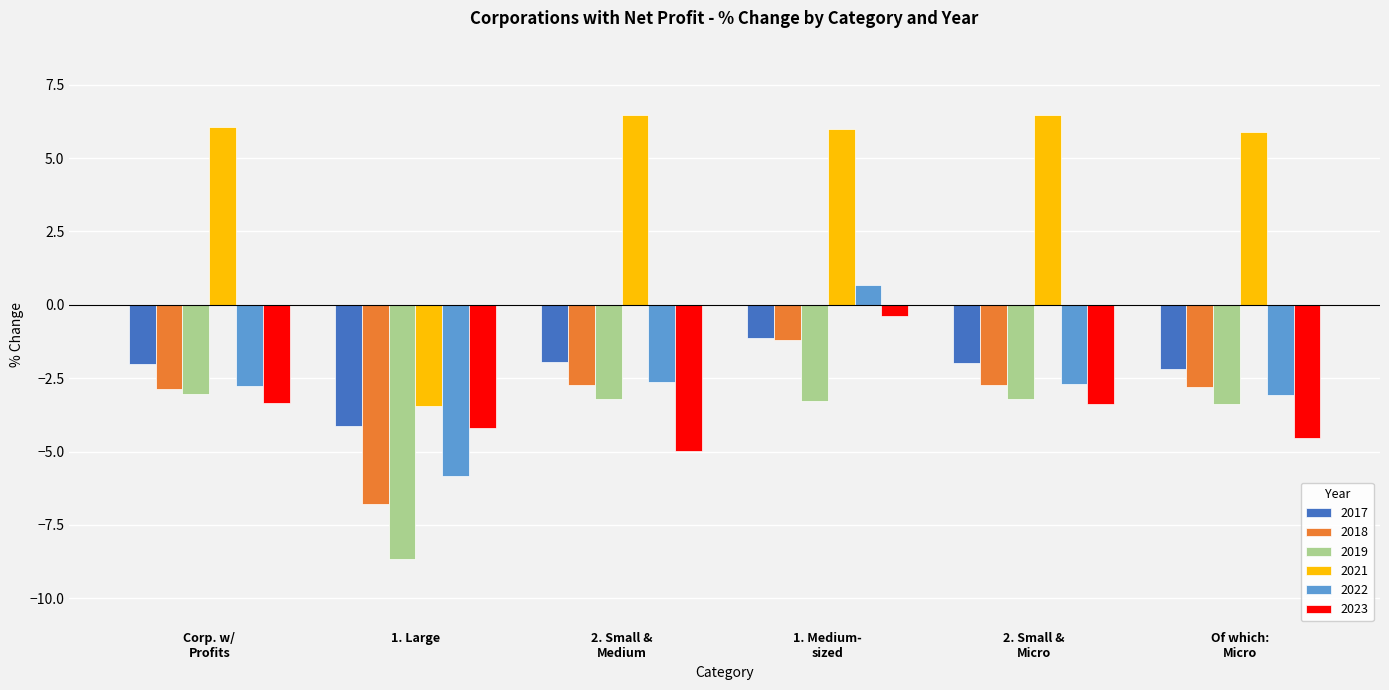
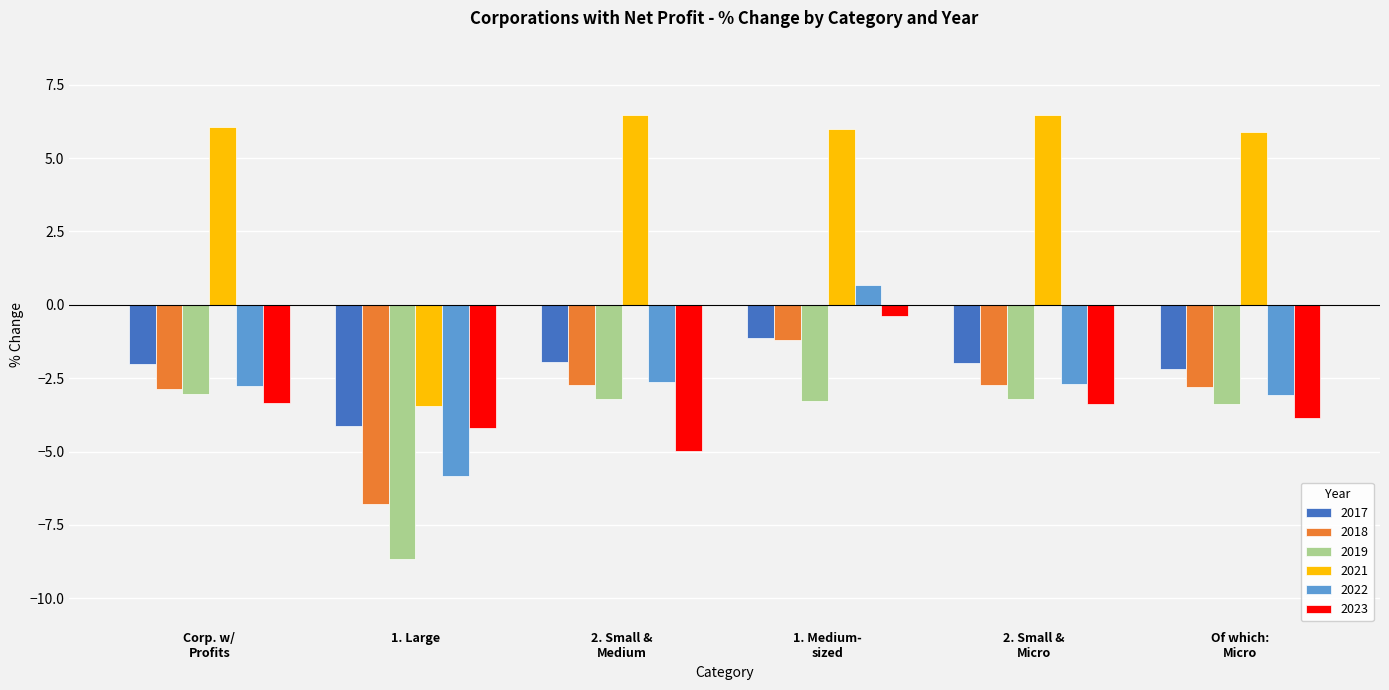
2023, Of which: Micro: -4.5 -> -3.9
